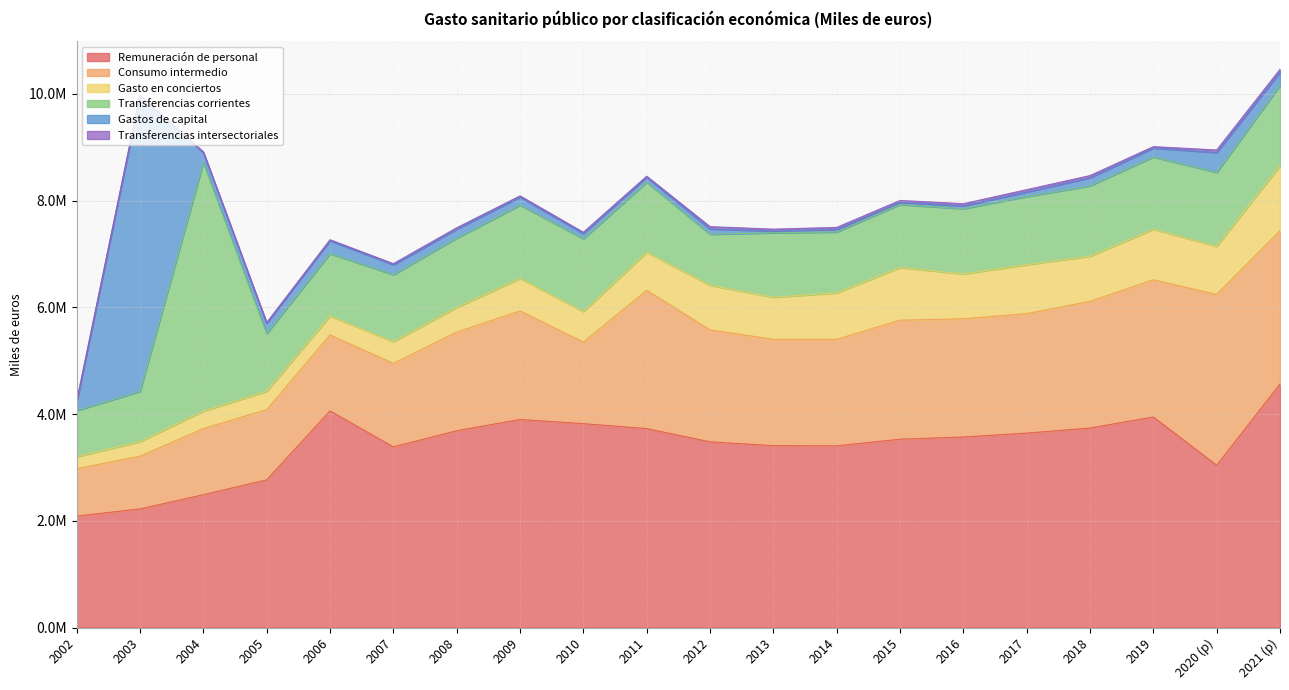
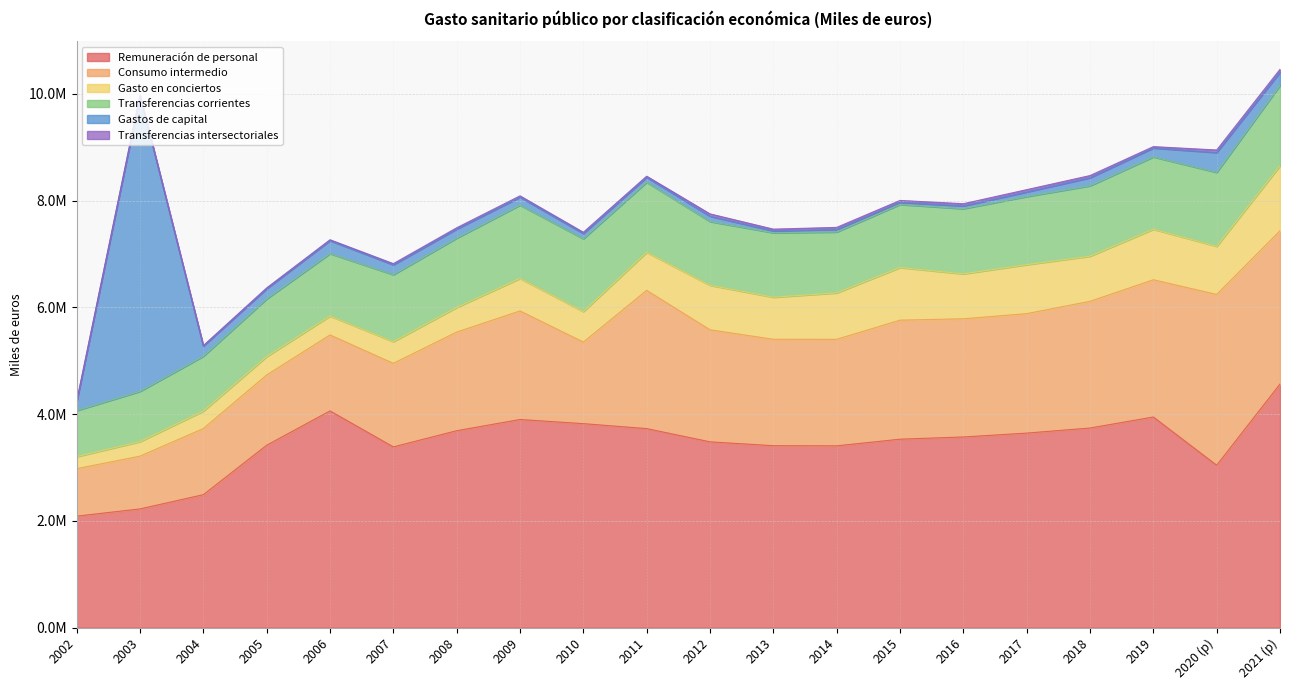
Transferencias corrientes, 2004: 4700000 -> 1000000
Remuneración de personal, 2005: 2800000 -> 3400000
Transferencias corrientes, 2012: 1000000 -> 1200000
